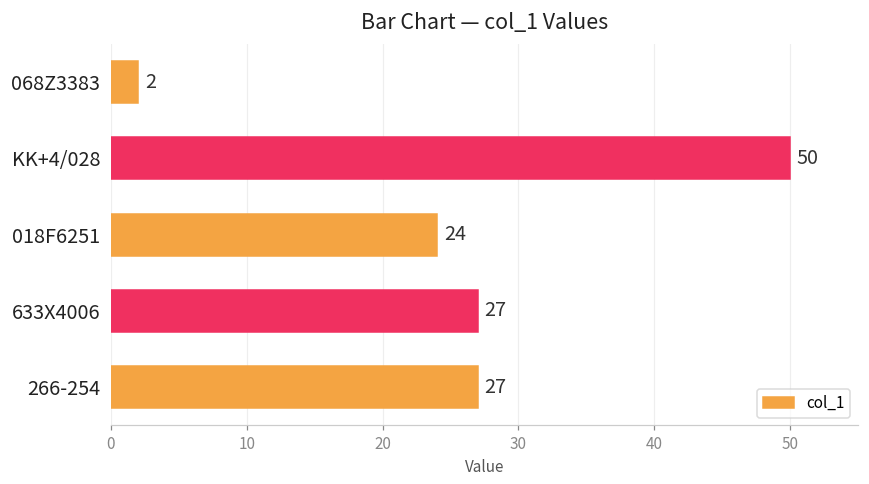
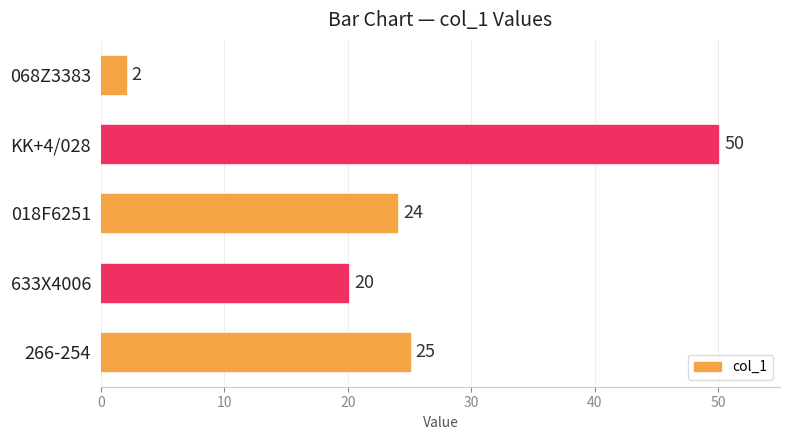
633X4006: 27 -> 20
266-254: 27 -> 25
